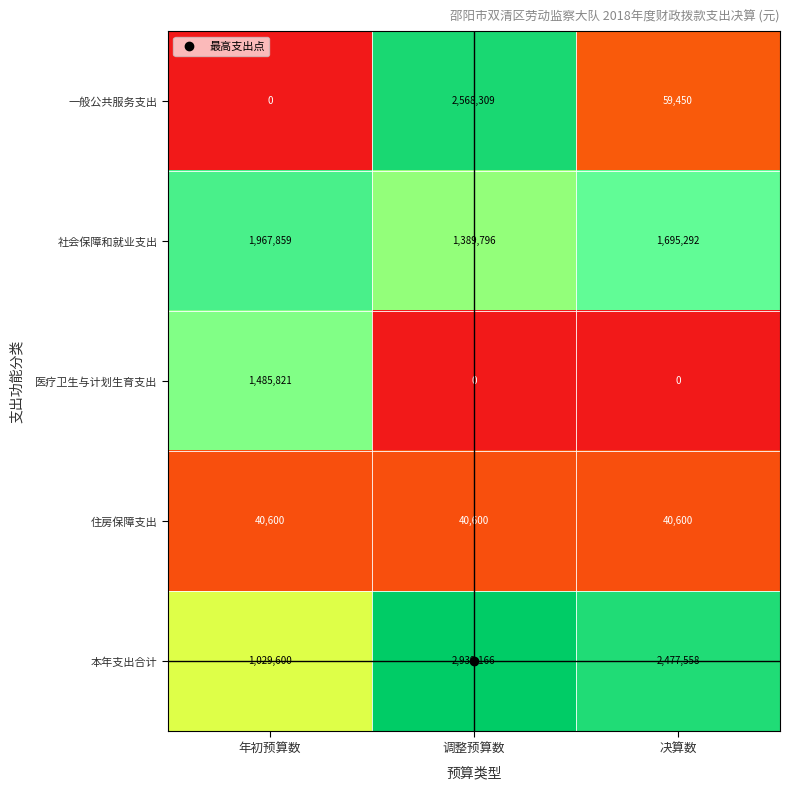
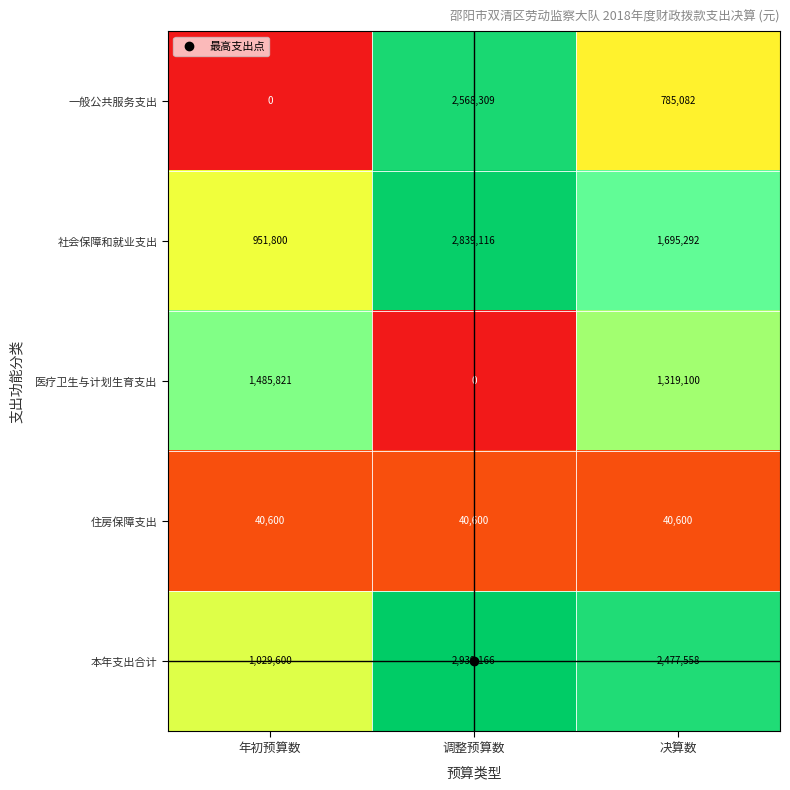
一般公共服务支出, 决算数: 59,450 -> 785,082
社会保障和就业支出, 年初预算数: 1,967,859 -> 951,800
社会保障和就业支出, 调整预算数: 1,389,796 -> 2,839,116
医疗卫生与计划生育支出, 决算数: 0 -> 1,319,100
